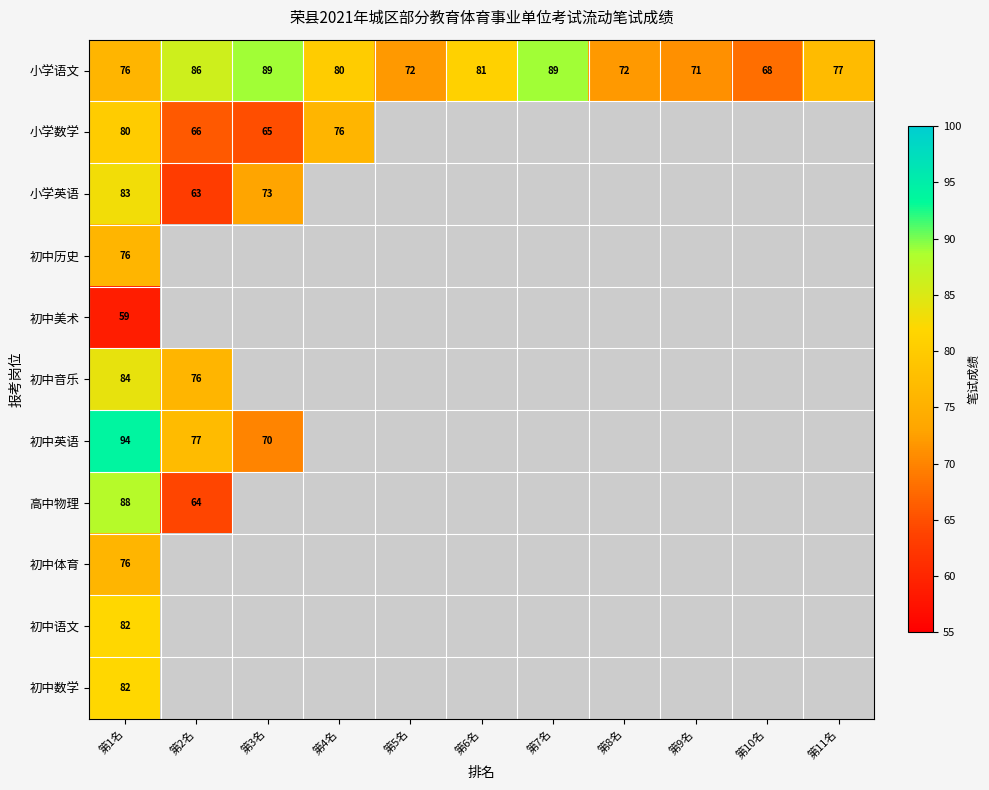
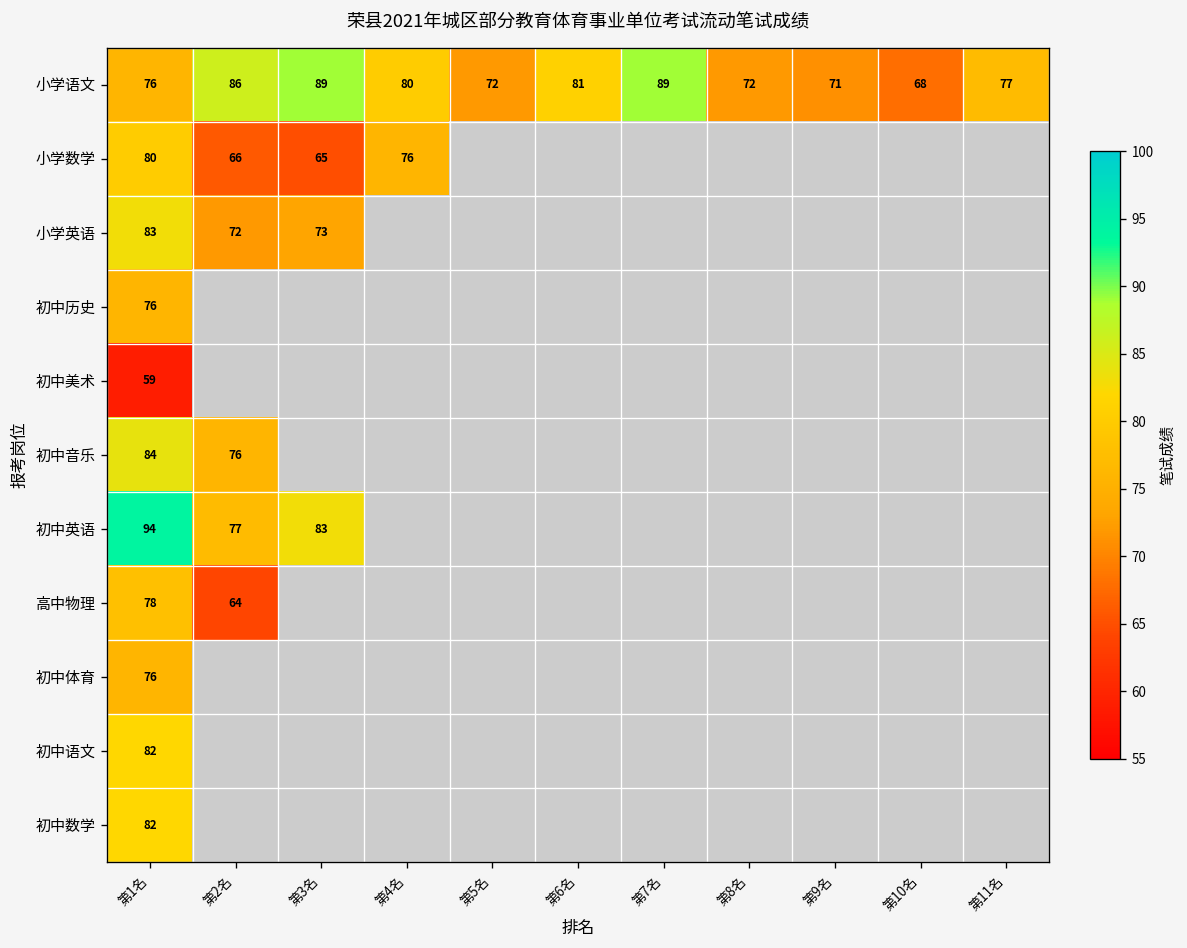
小学英语, 第2名: 63 -> 72
初中英语, 第3名: 70 -> 83
高中物理, 第1名: 88 -> 78
